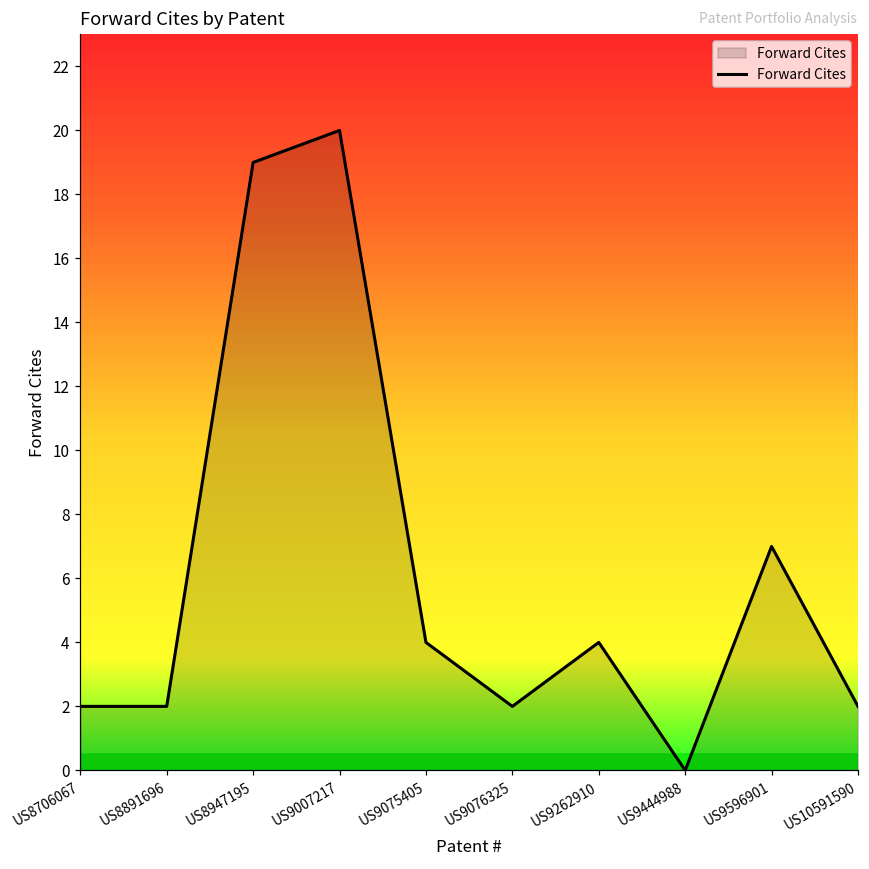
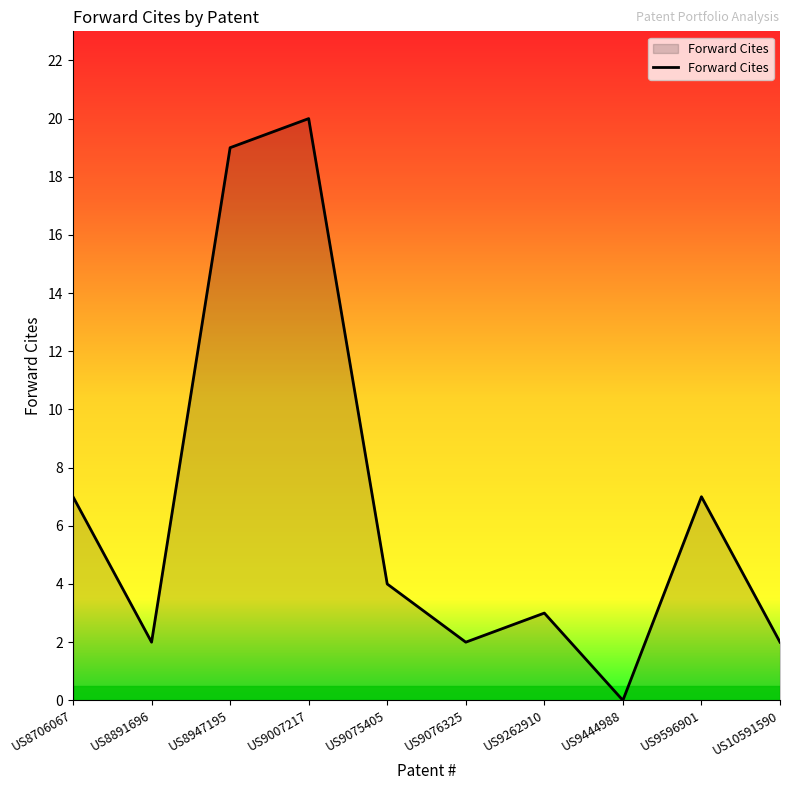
US8706067: 2 -> 7
US9262910: 4 -> 3
